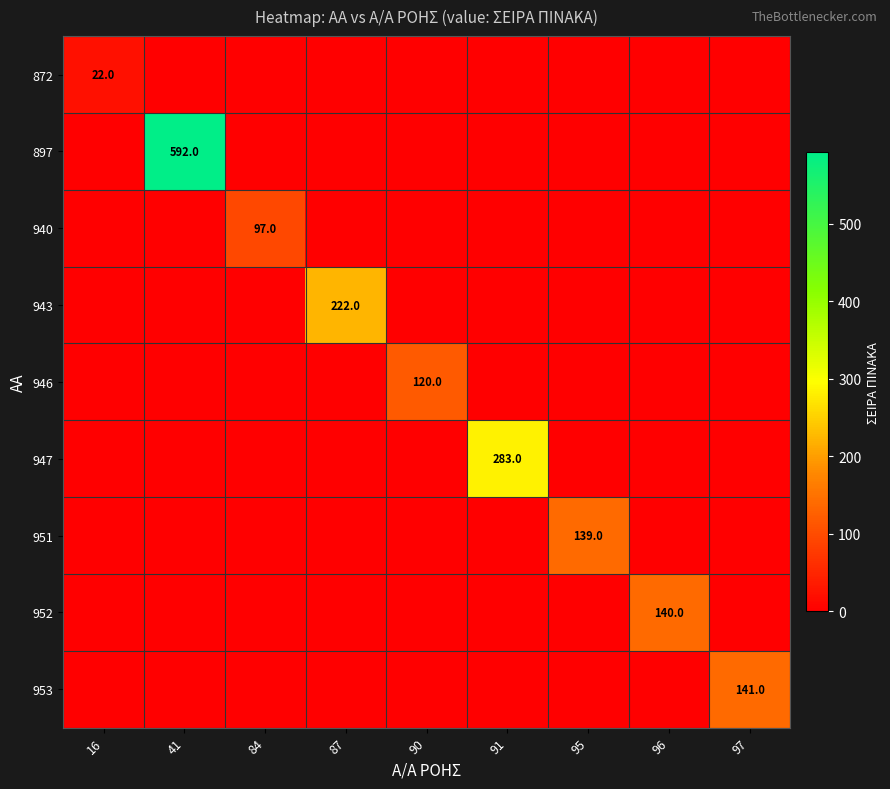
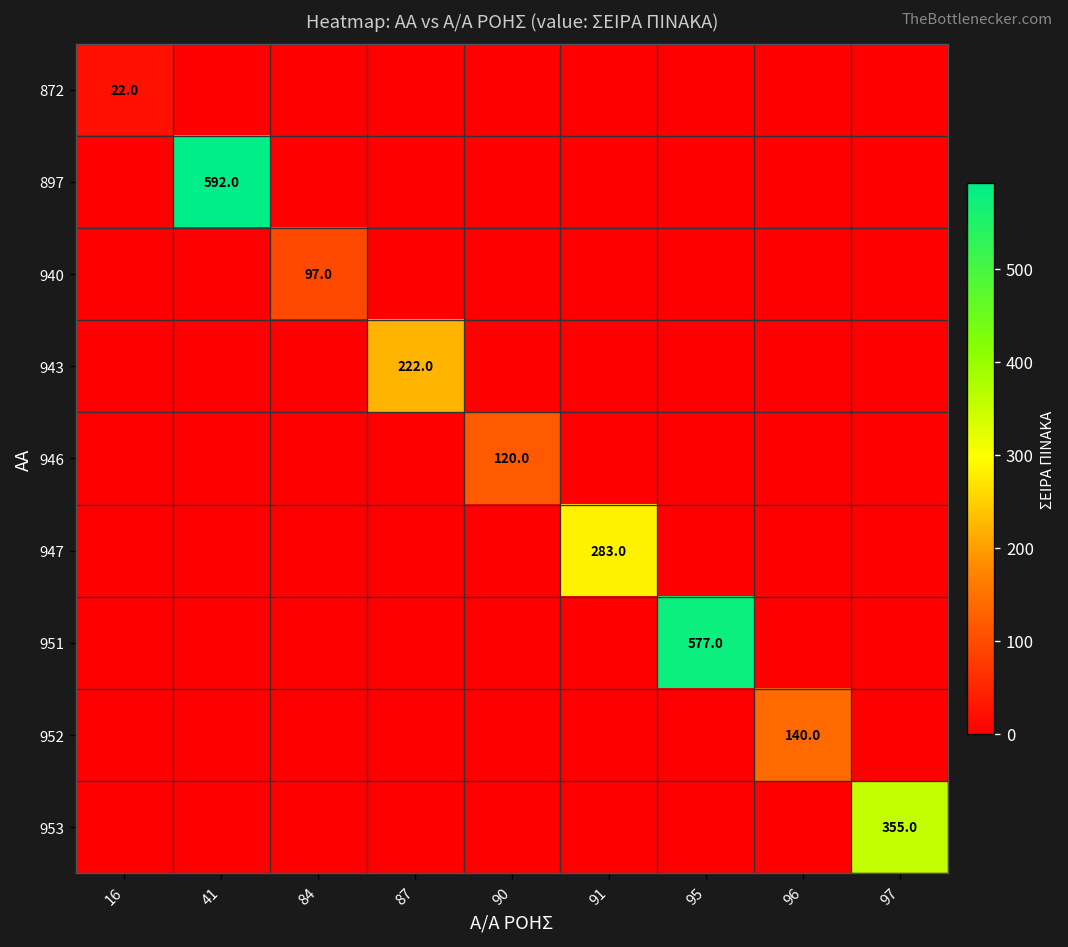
951, 95: 139.0 -> 577.0
953, 97: 141.0 -> 355.0
